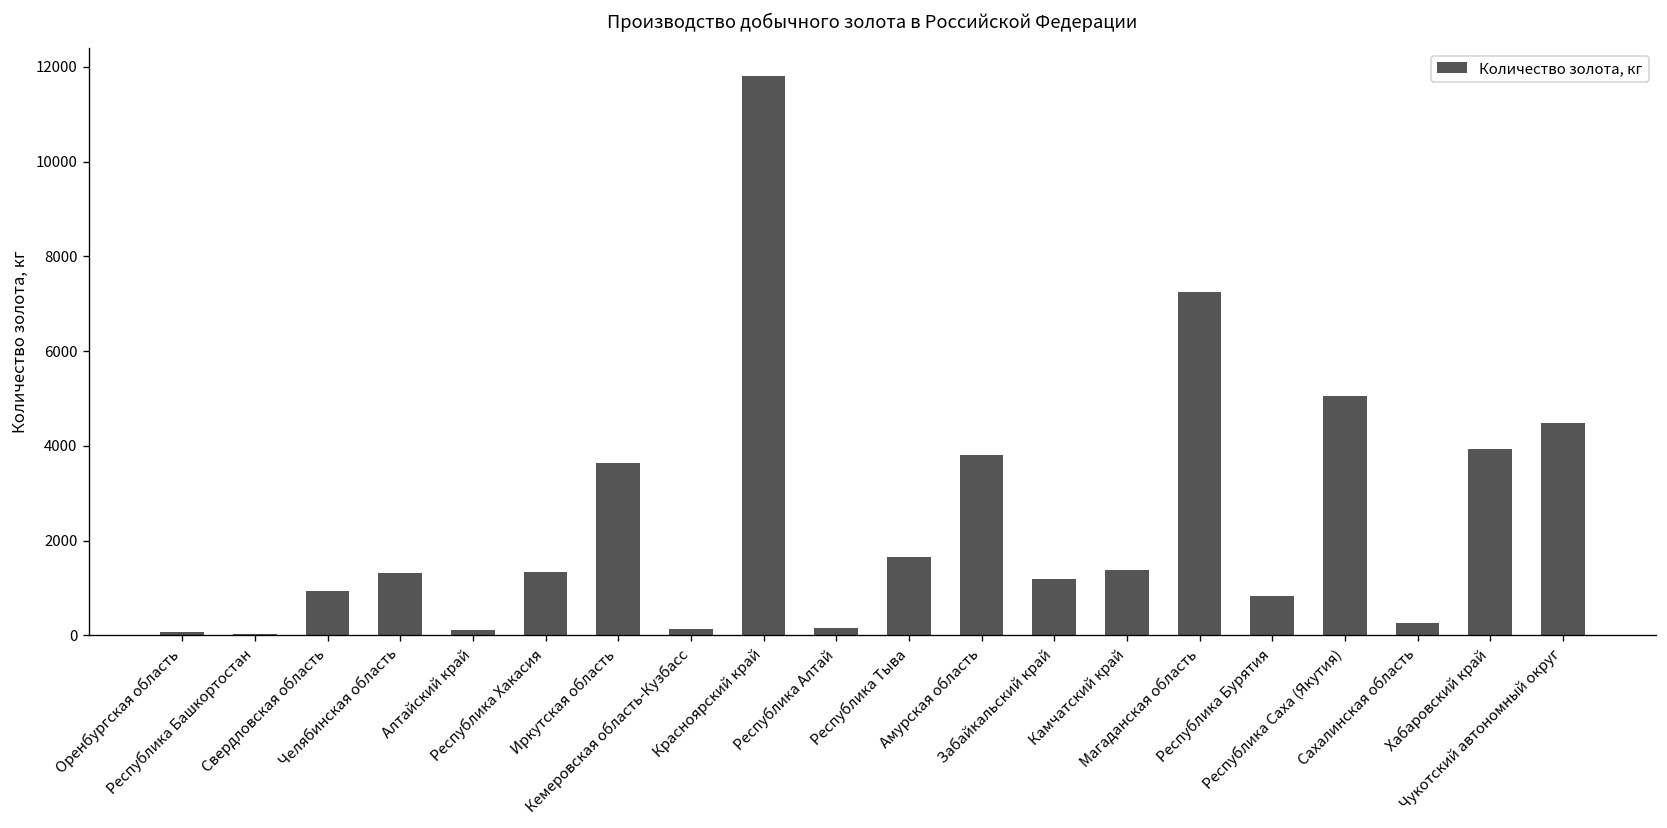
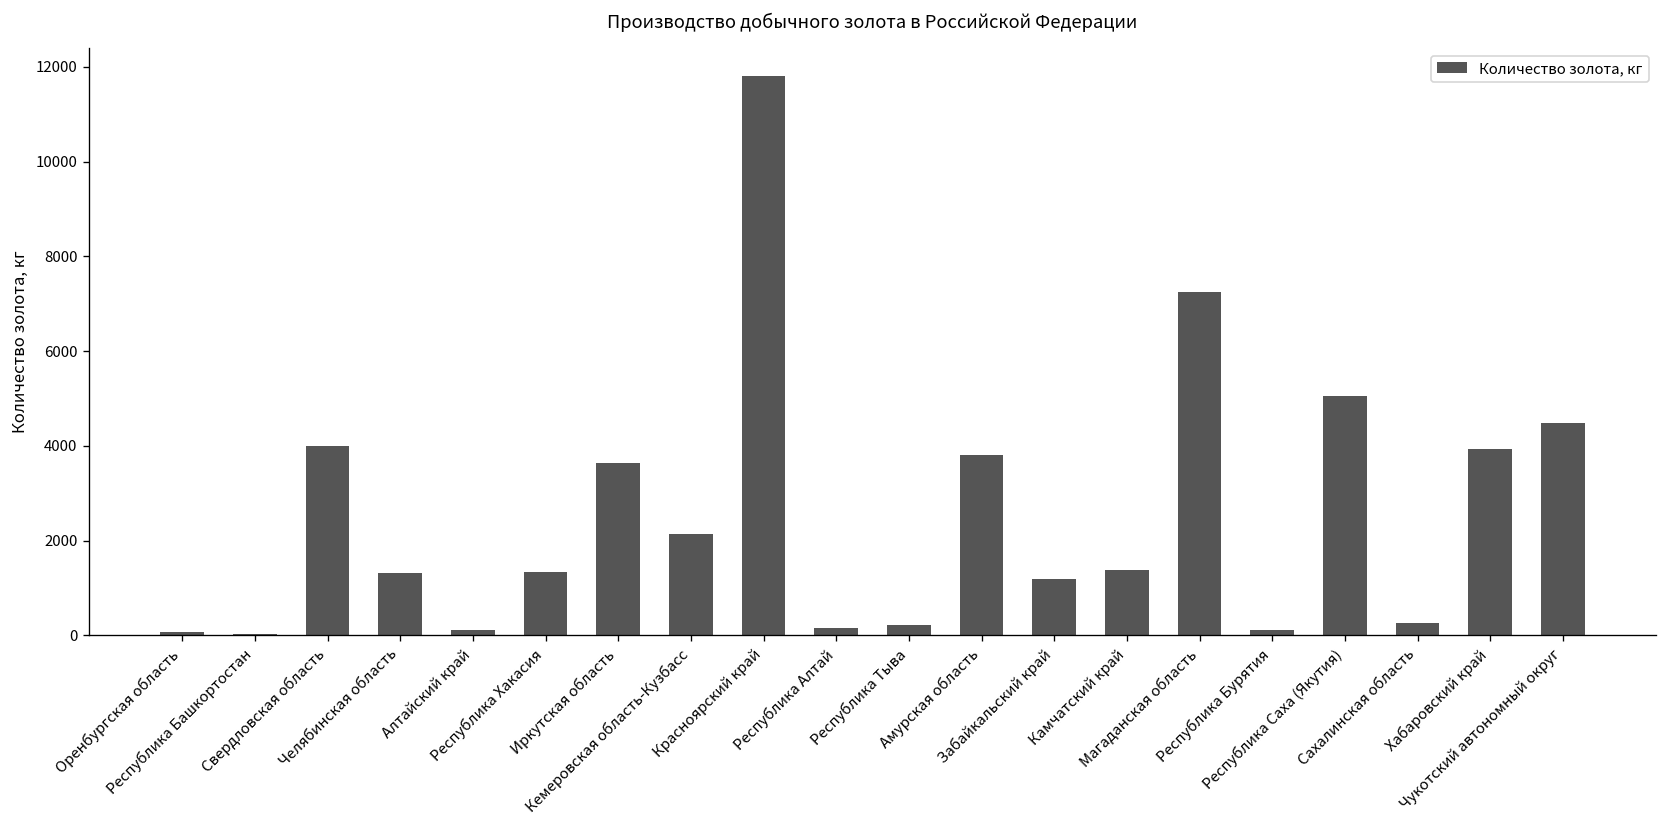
Свердловская область: 900 -> 4000
Кемеровская область-Кузбасс: 100 -> 2100
Республика Тыва: 1600 -> 200
Республика Бурятия: 800 -> 100
